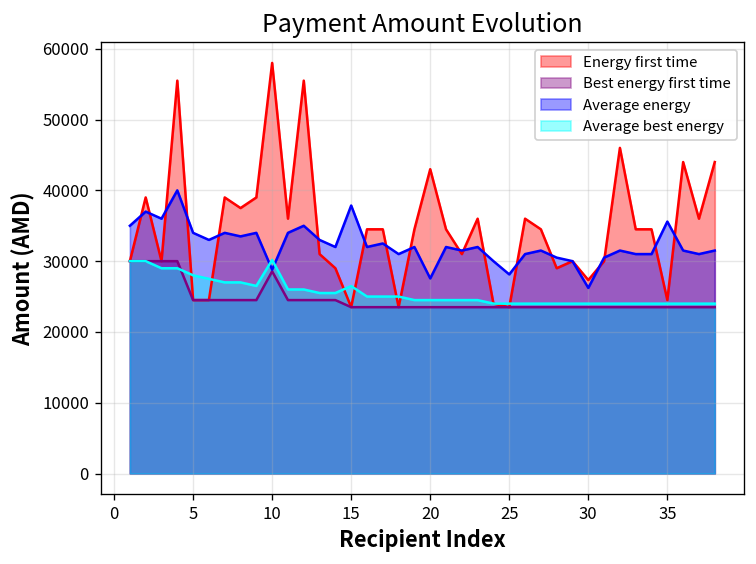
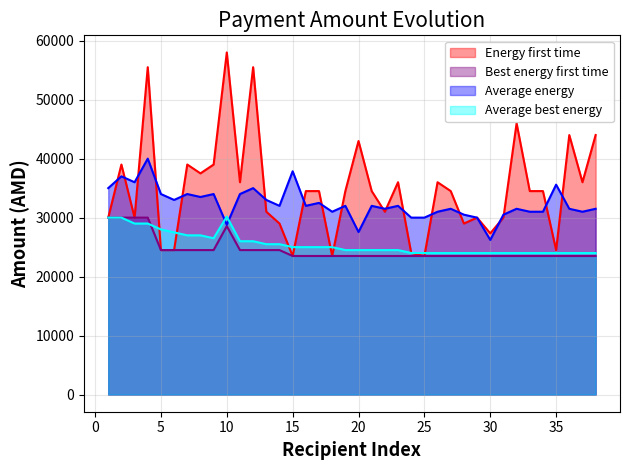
Average best energy, 15: 26000 -> 25000
Average energy, 25: 28000 -> 30000
